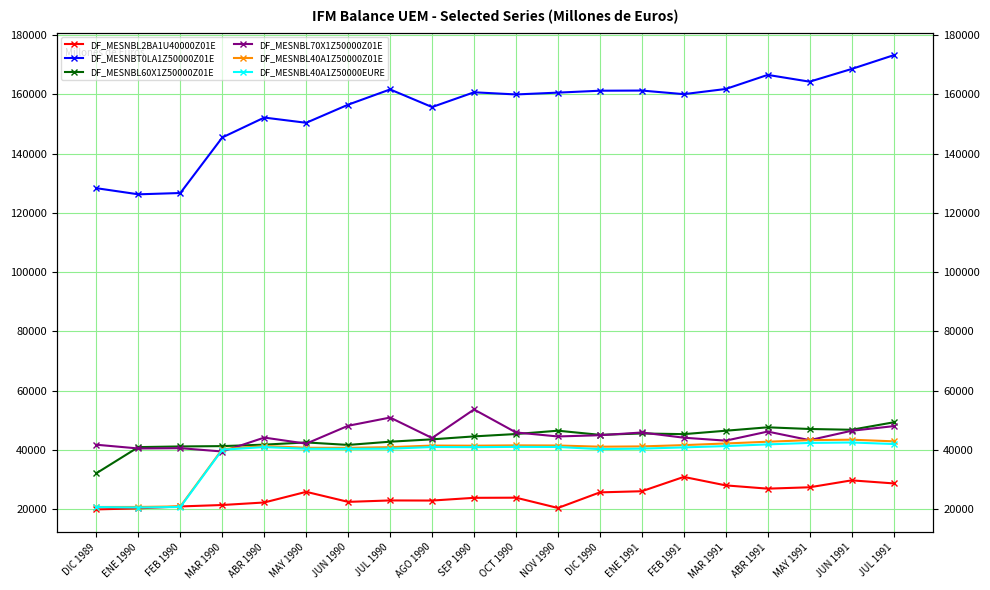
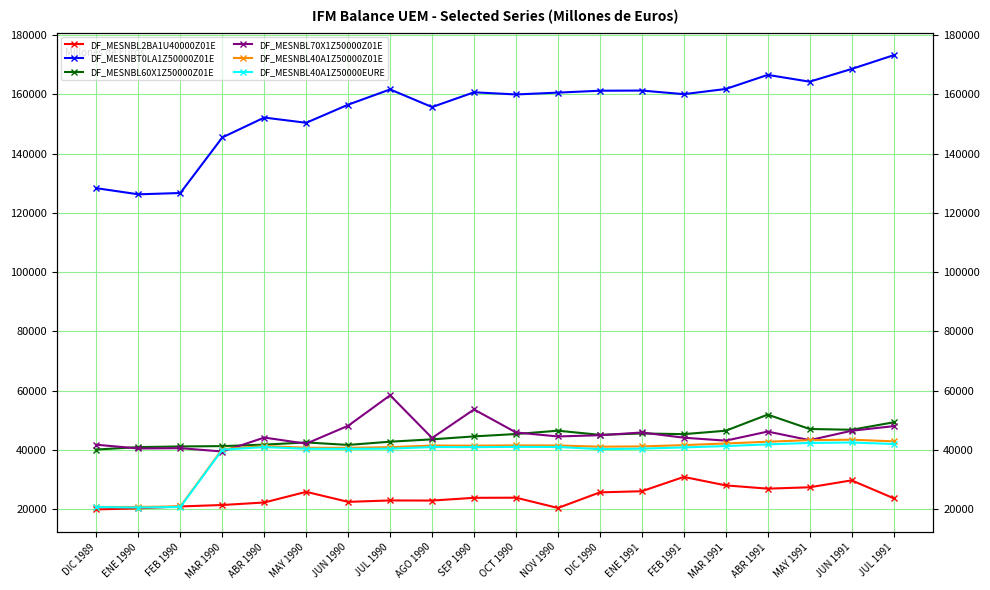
DF_MESNBL60X1Z50000Z01E, DIC 1989: 32000 -> 40000
DF_MESNBL70X1Z50000Z01E, JUL 1990: 51000 -> 58000
DF_MESNBL60X1Z50000Z01E, ABR 1991: 48000 -> 52000
DF_MESNBL2BA1U40000Z01E, JUL 1991: 29000 -> 24000
